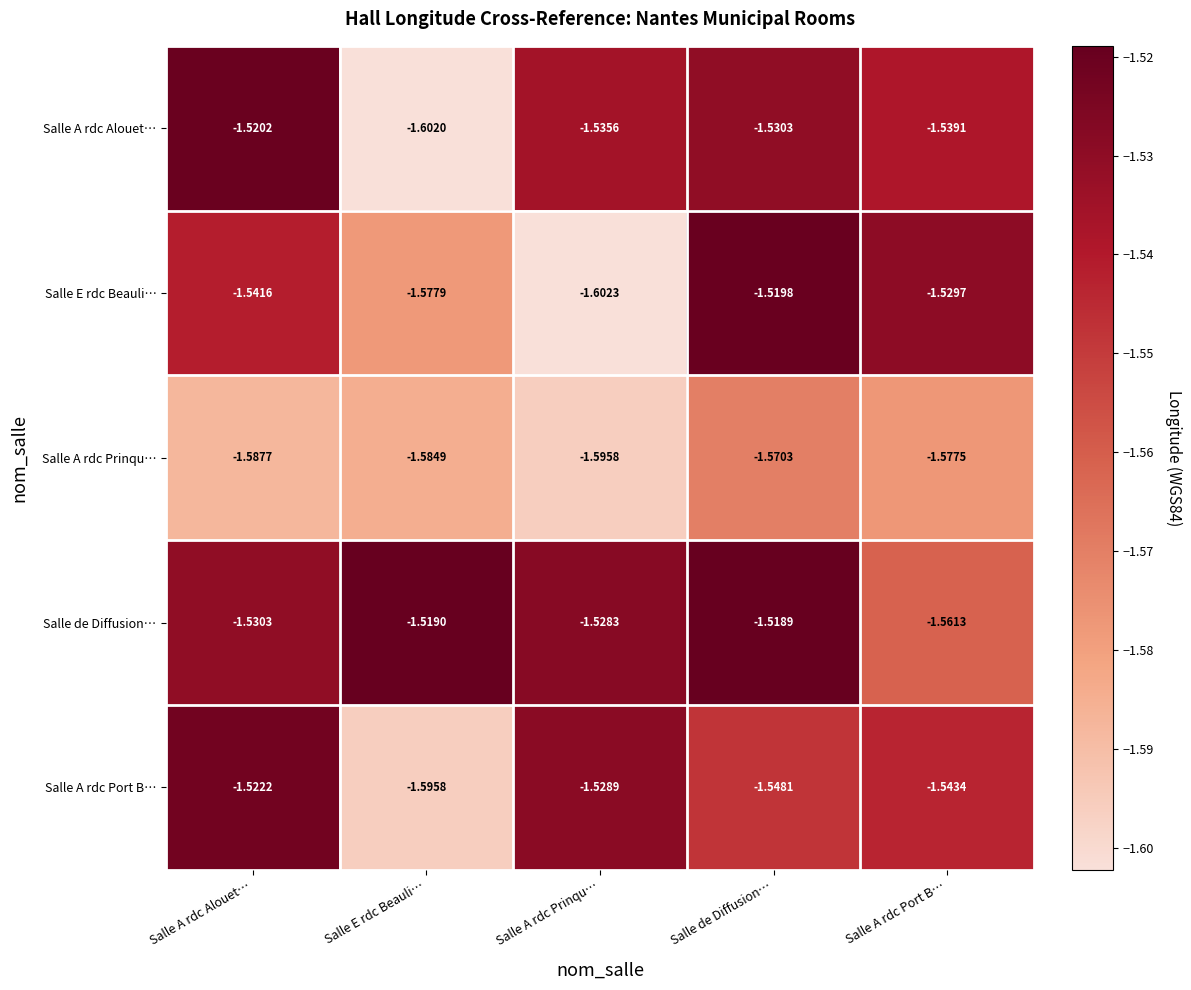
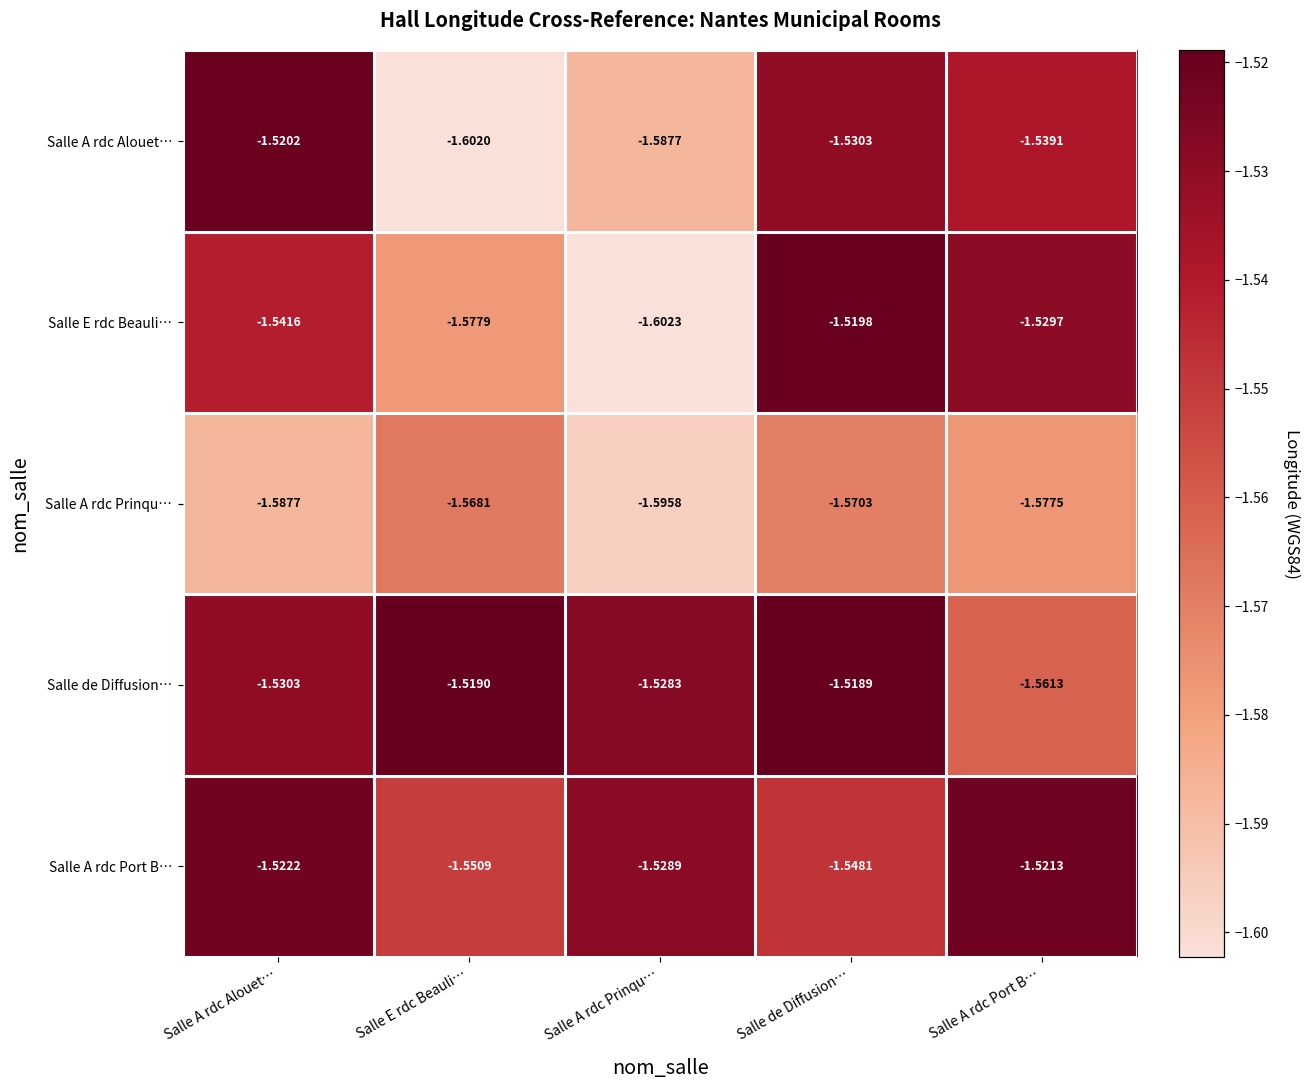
Salle A rdc Alouet…, Salle A rdc Prinqu…: -1.5356 -> -1.5877
Salle A rdc Prinqu…, Salle E rdc Beauli…: -1.5849 -> -1.5681
Salle A rdc Port B…, Salle E rdc Beauli…: -1.5958 -> -1.5509
Salle A rdc Port B…, Salle A rdc Port B…: -1.5434 -> -1.5213
